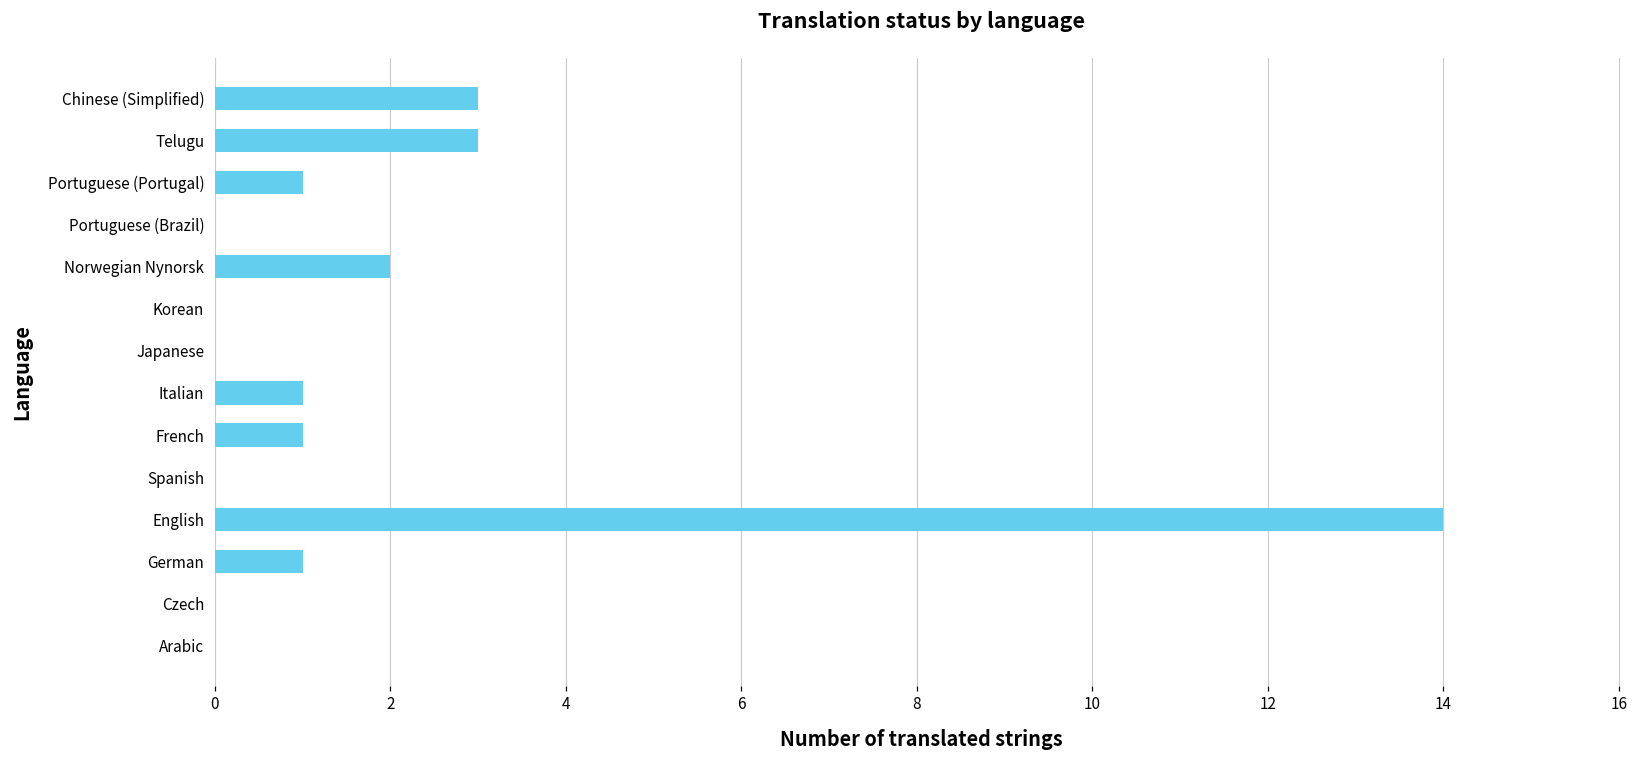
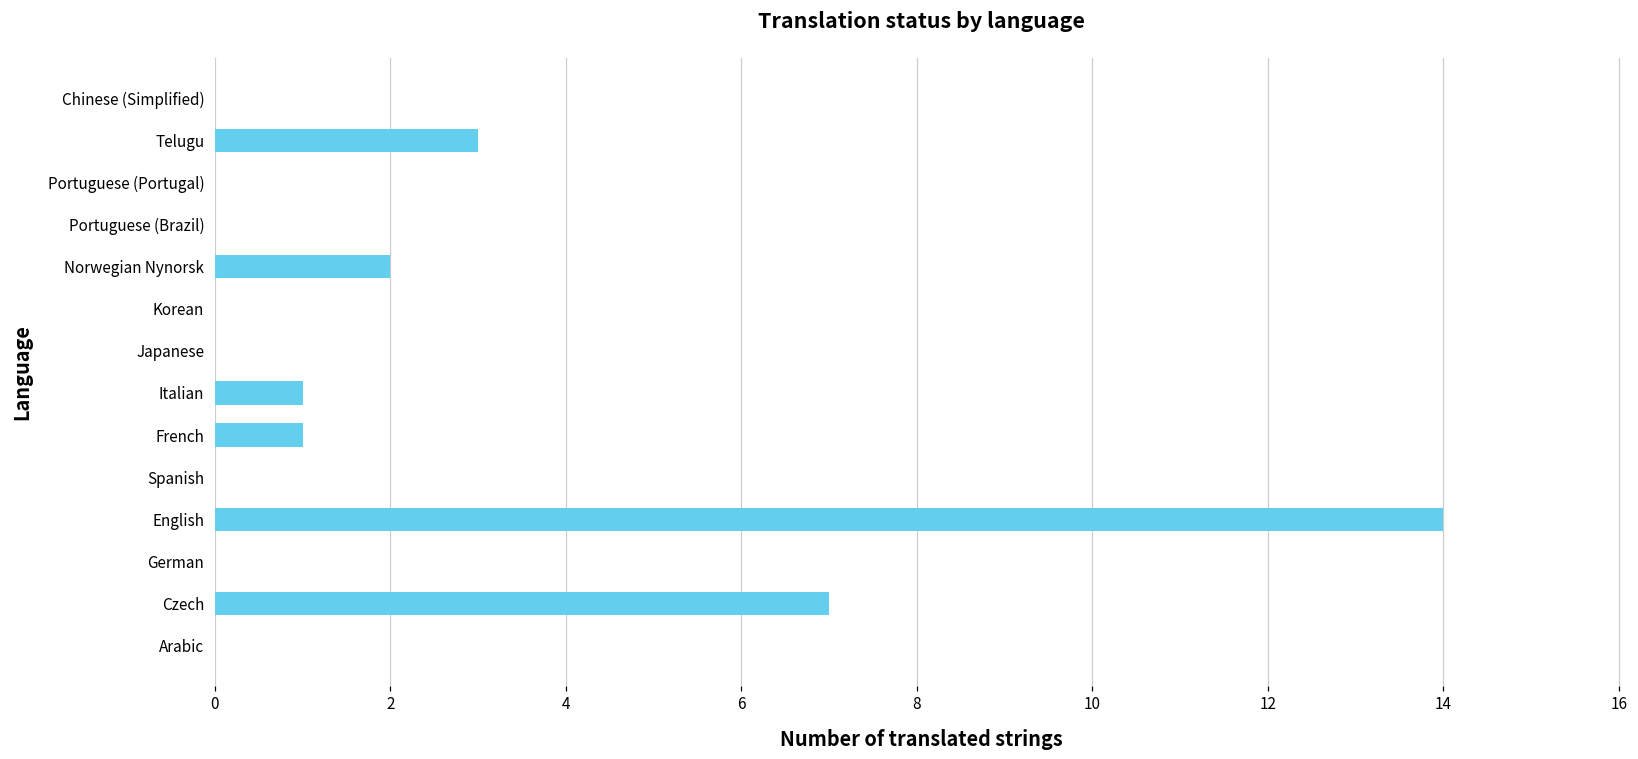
Chinese (Simplified): 3 -> 0
Portuguese (Portugal): 1 -> 0
German: 1 -> 0
Czech: 0 -> 7
